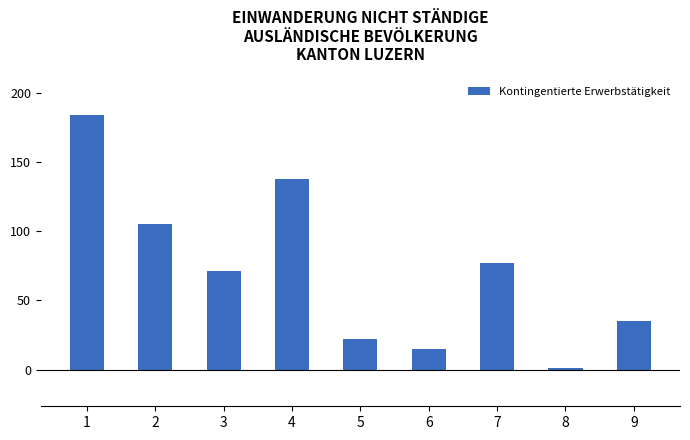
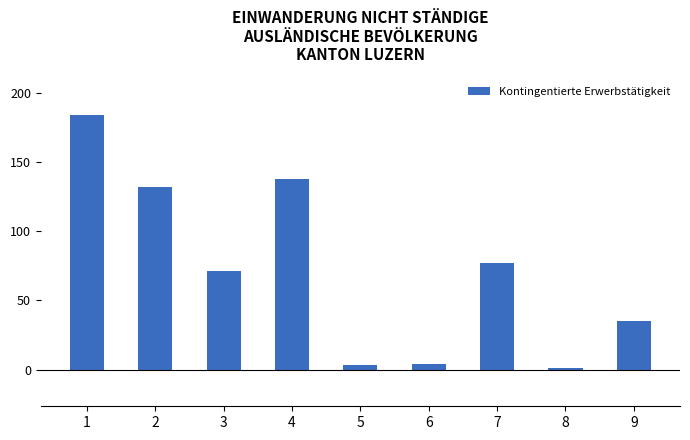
2: 105 -> 132
5: 22 -> 3
6: 15 -> 4
